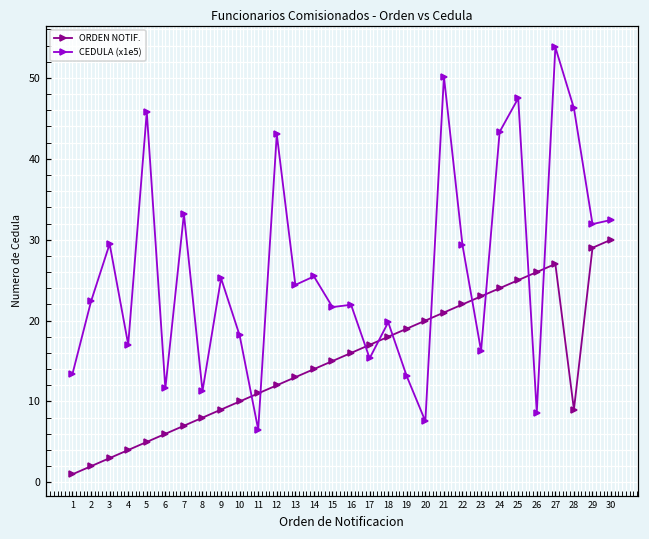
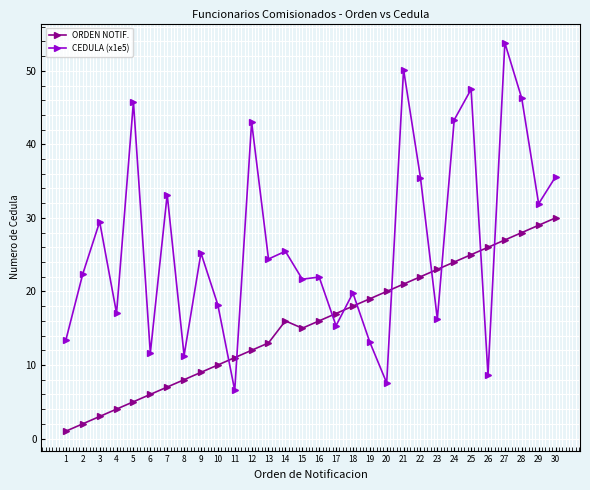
ORDEN NOTIF., 14: 14 -> 16
CEDULA (x1e5), 22: 29 -> 35
ORDEN NOTIF., 28: 9 -> 28
CEDULA (x1e5), 30: 32 -> 36
